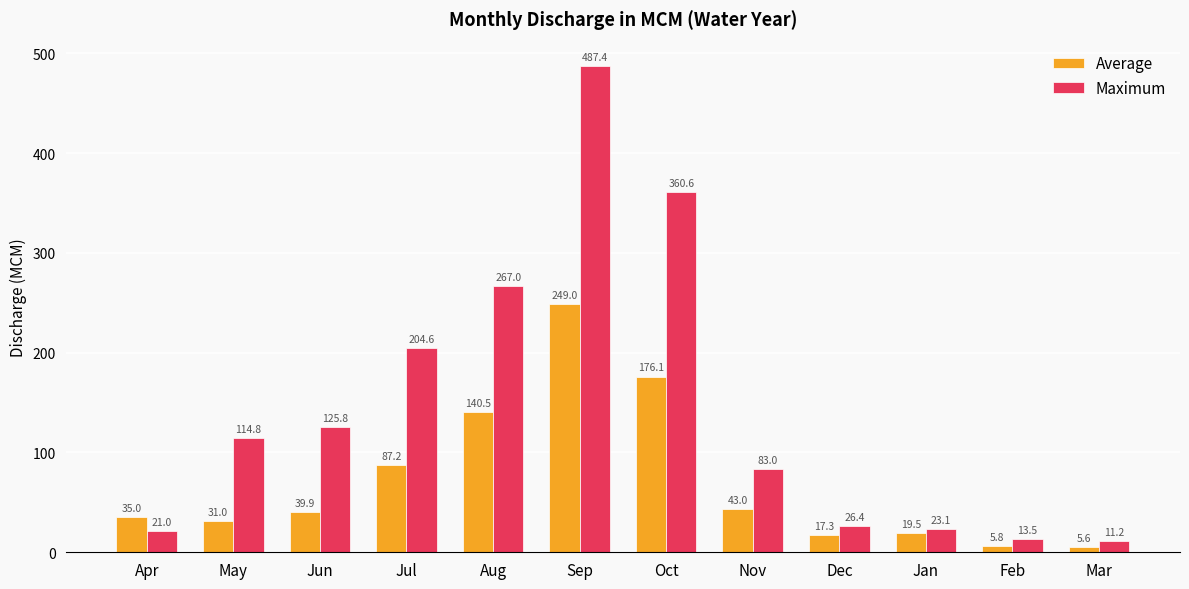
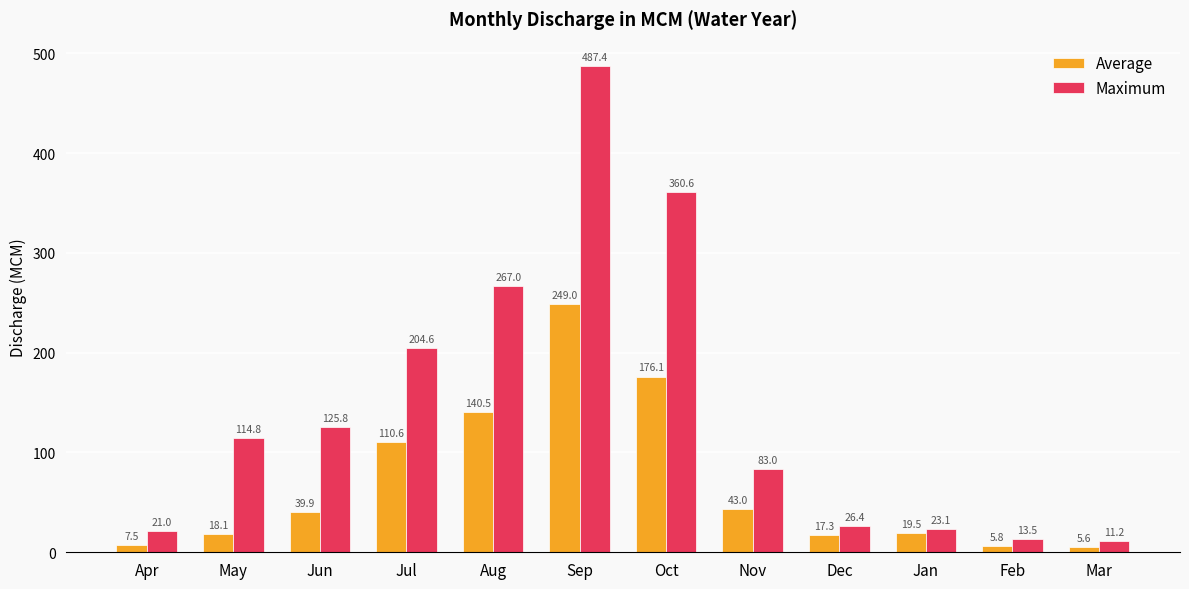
Average, Apr: 35.0 -> 7.5
Average, May: 31.0 -> 18.1
Average, Jul: 87.2 -> 110.6
